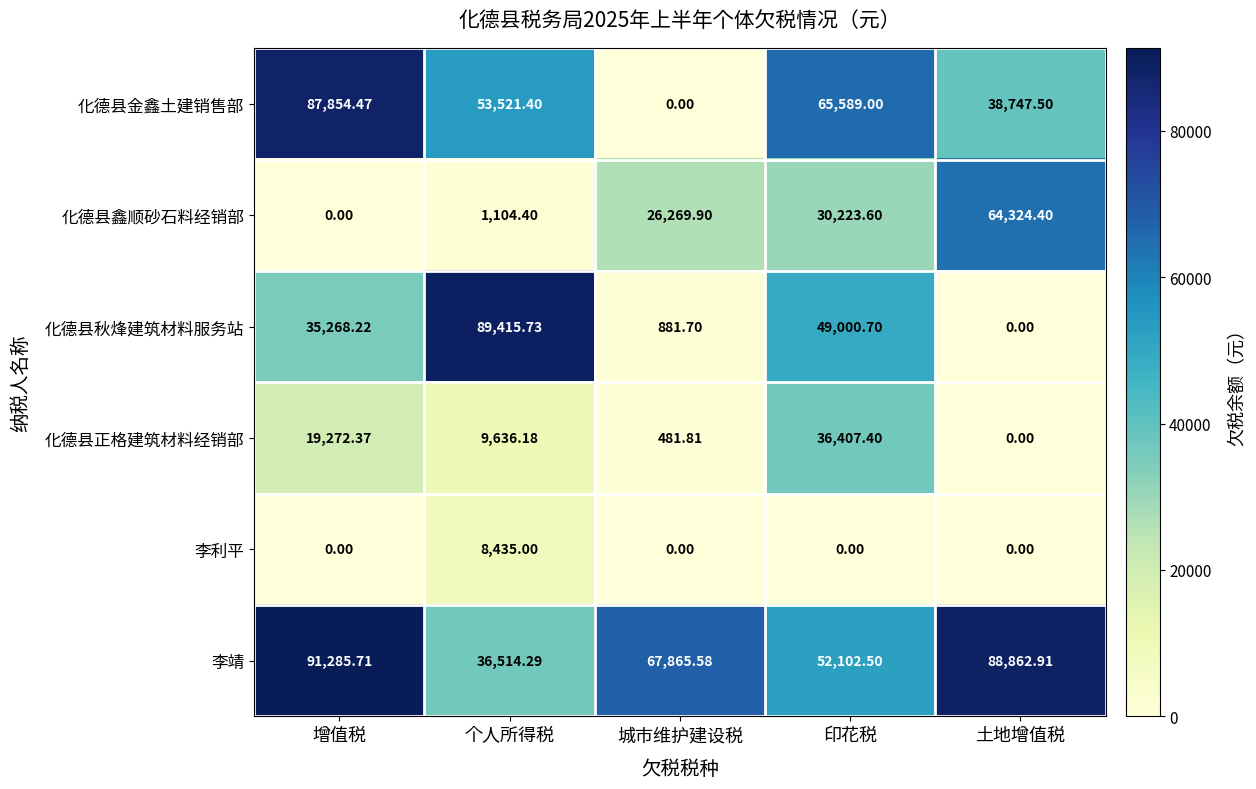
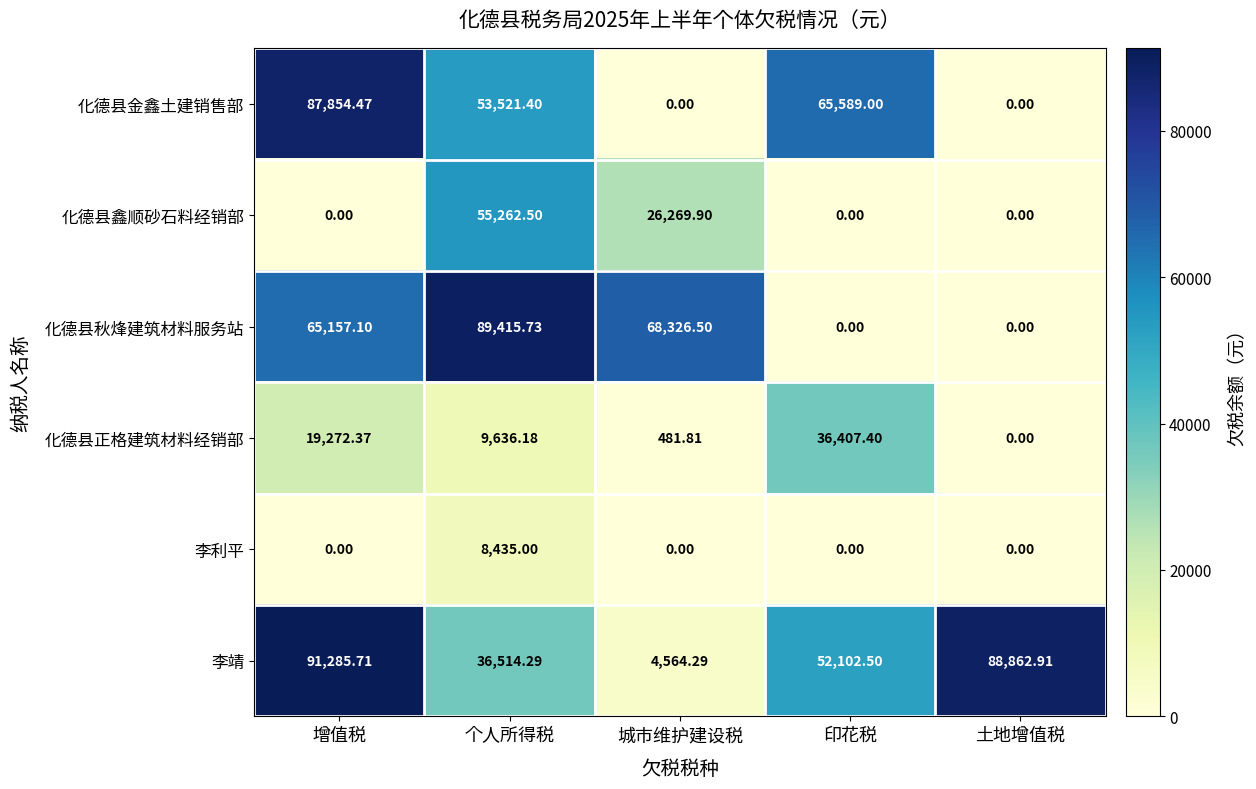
化德县金鑫土建销售部, 土地增值税: 38,747.50 -> 0.00
化德县鑫顺砂石料经销部, 个人所得税: 1,104.40 -> 55,262.50
化德县鑫顺砂石料经销部, 印花税: 30,223.60 -> 0.00
化德县鑫顺砂石料经销部, 土地增值税: 64,324.40 -> 0.00
化德县秋烽建筑材料服务站, 增值税: 35,268.22 -> 65,157.10
化德县秋烽建筑材料服务站, 城市维护建设税: 881.70 -> 68,326.50
化德县秋烽建筑材料服务站, 印花税: 49,000.70 -> 0.00
李靖, 城市维护建设税: 67,865.58 -> 4,564.29
